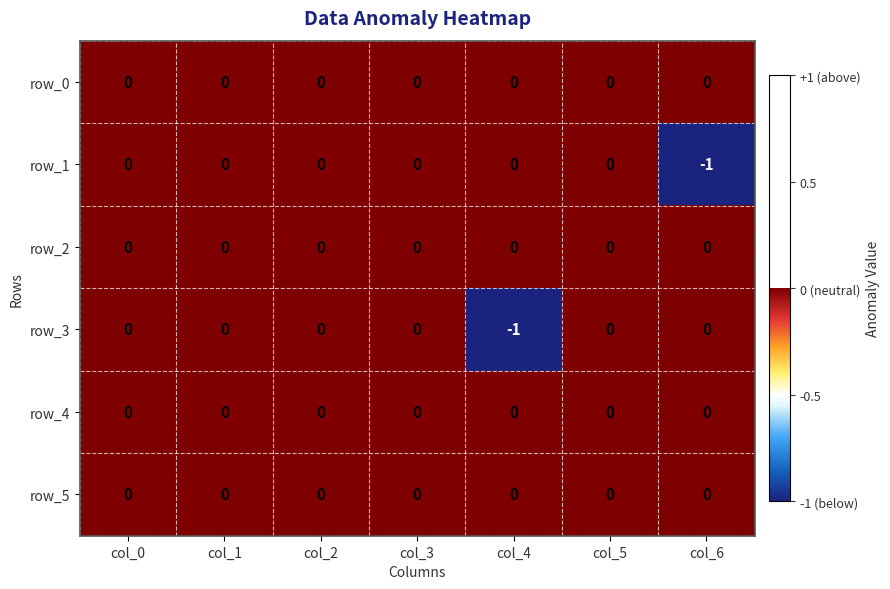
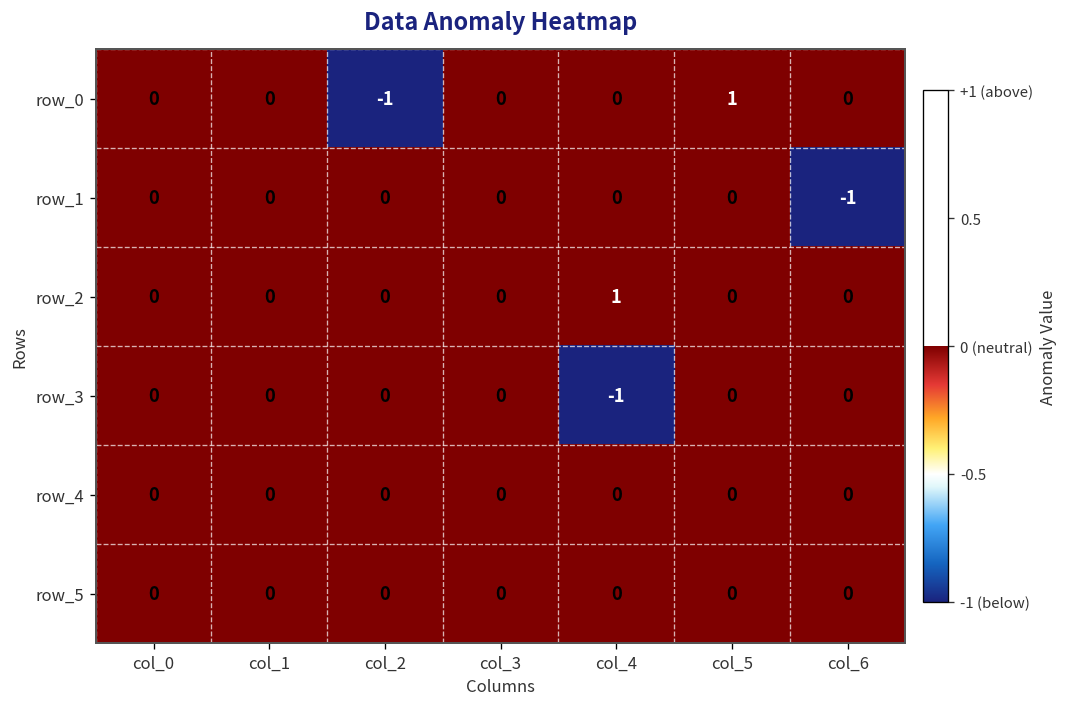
row_0, col_2: 0 -> -1
row_0, col_5: 0 -> 1
row_2, col_4: 0 -> 1
